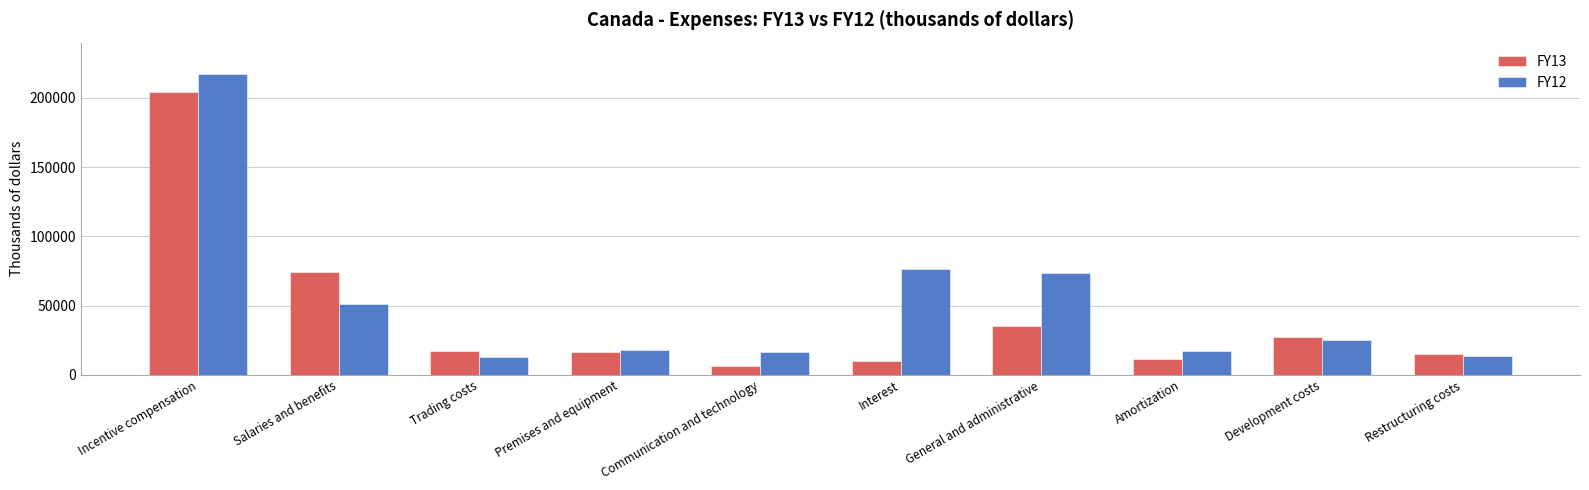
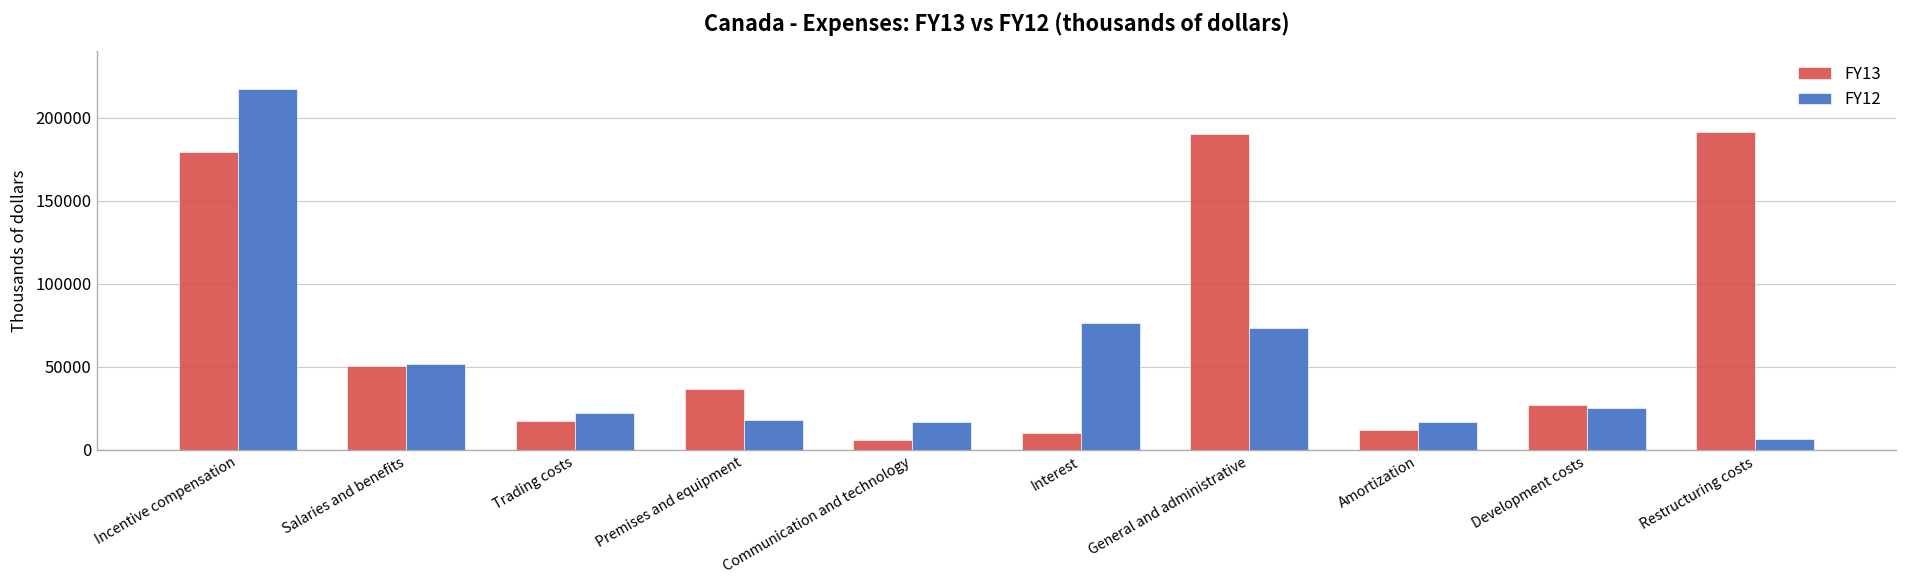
FY13, Incentive compensation: 205000 -> 179000
FY13, Salaries and benefits: 74000 -> 50000
FY12, Trading costs: 13000 -> 22000
FY13, Premises and equipment: 16000 -> 37000
FY13, General and administrative: 36000 -> 190000
FY13, Restructuring costs: 15000 -> 191000
FY12, Restructuring costs: 14000 -> 7000
